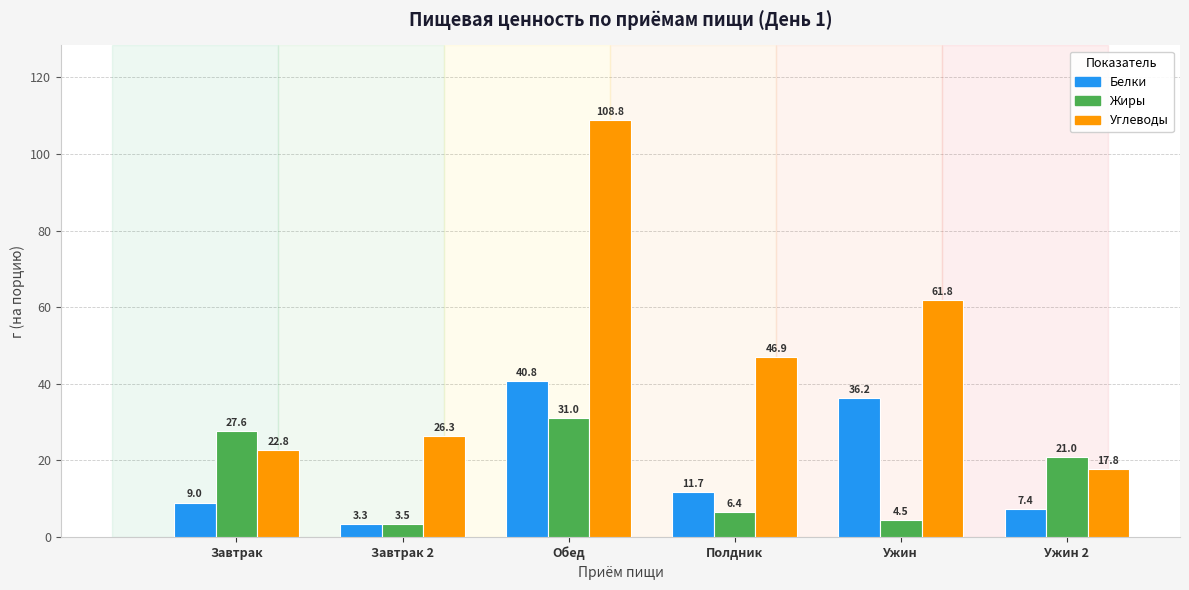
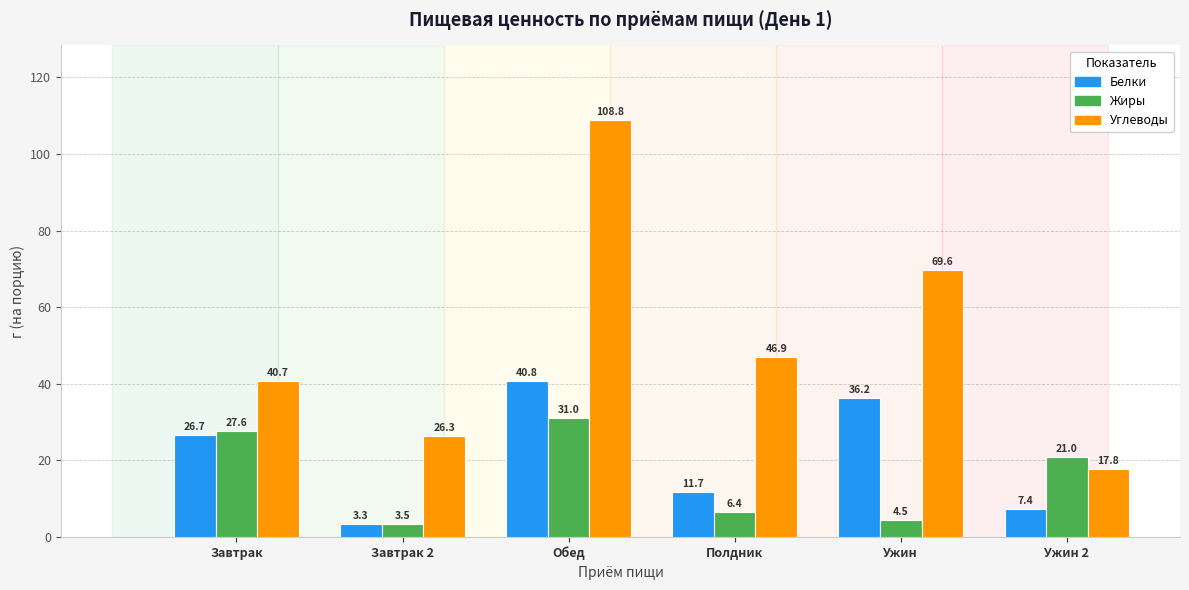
Белки, Завтрак: 9.0 -> 26.7
Углеводы, Завтрак: 22.8 -> 40.7
Углеводы, Ужин: 61.8 -> 69.6
